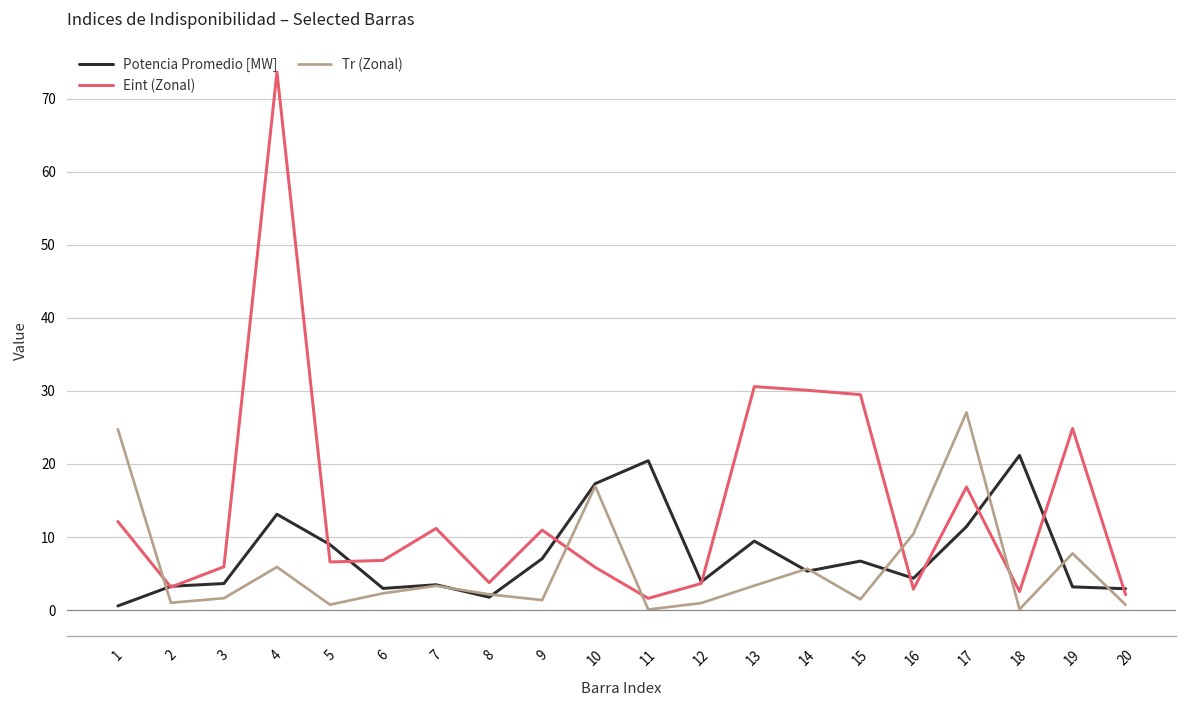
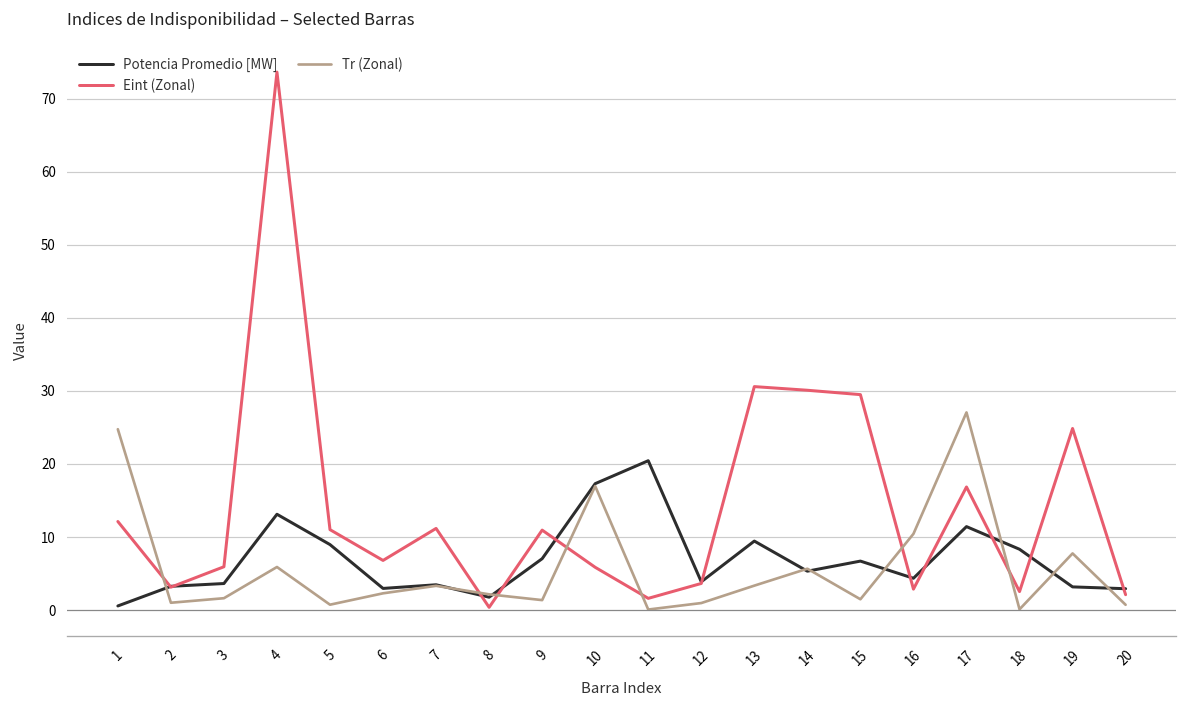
Eint (Zonal), 5: 7 -> 11
Eint (Zonal), 8: 4 -> 0
Potencia Promedio [MW], 18: 21 -> 8
